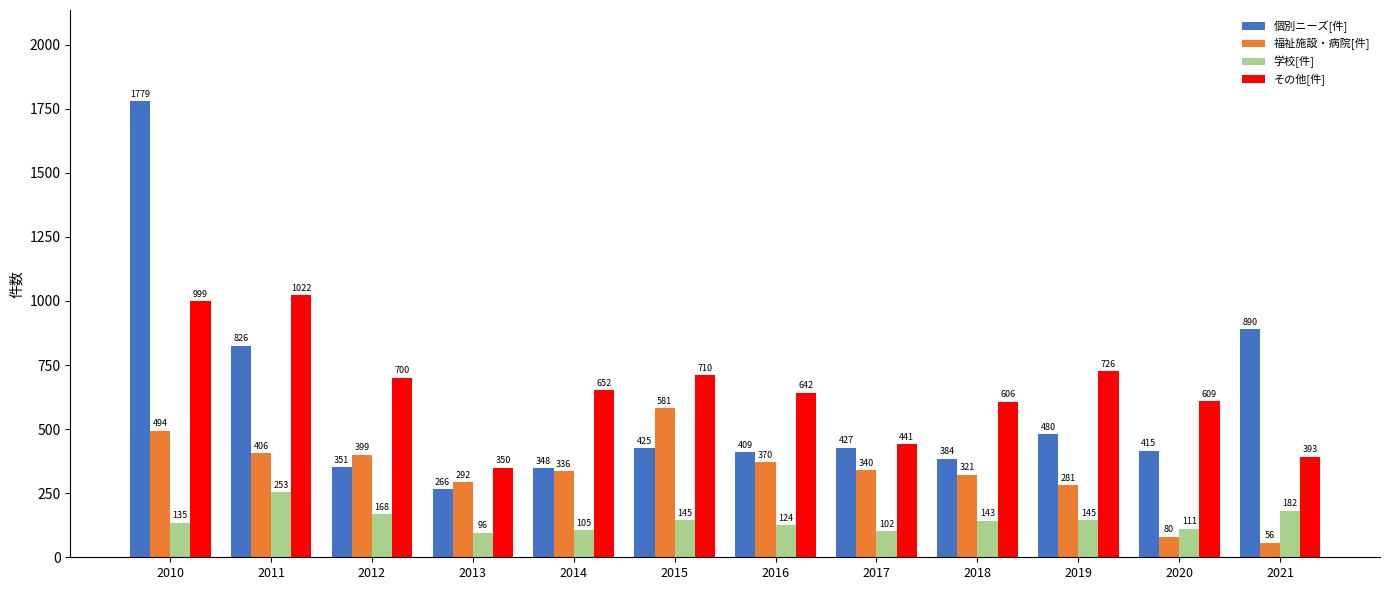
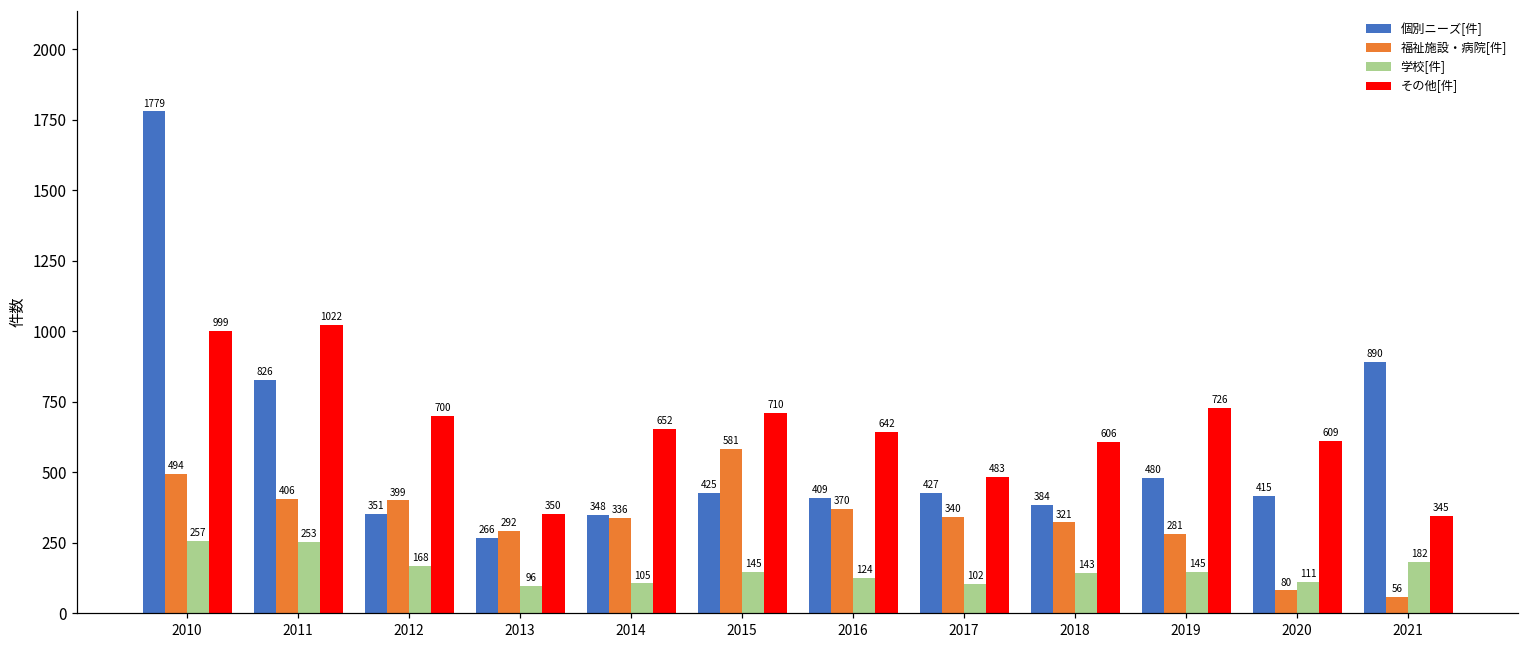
学校[件], 2010: 135 -> 257
その他[件], 2017: 441 -> 483
その他[件], 2021: 393 -> 345
